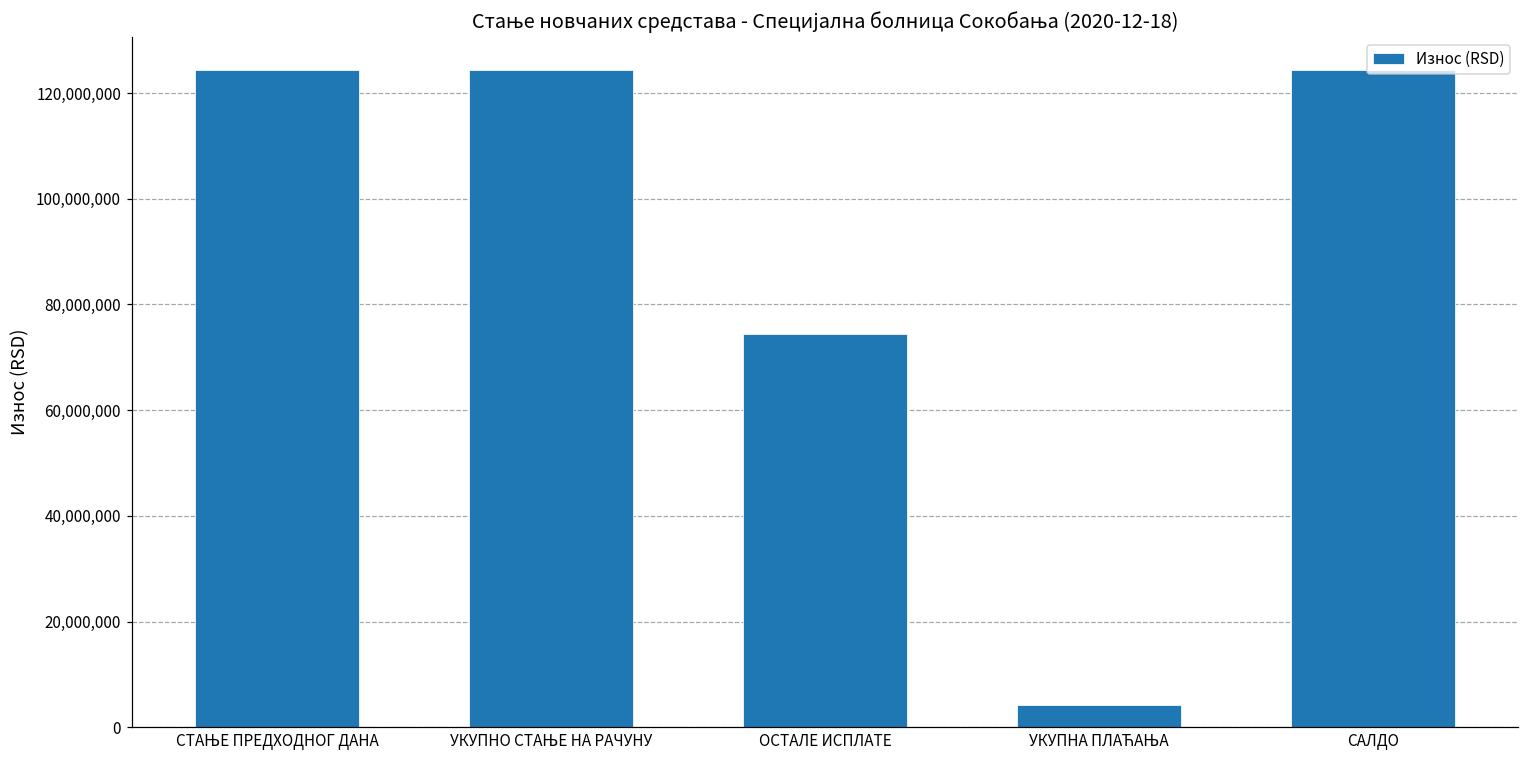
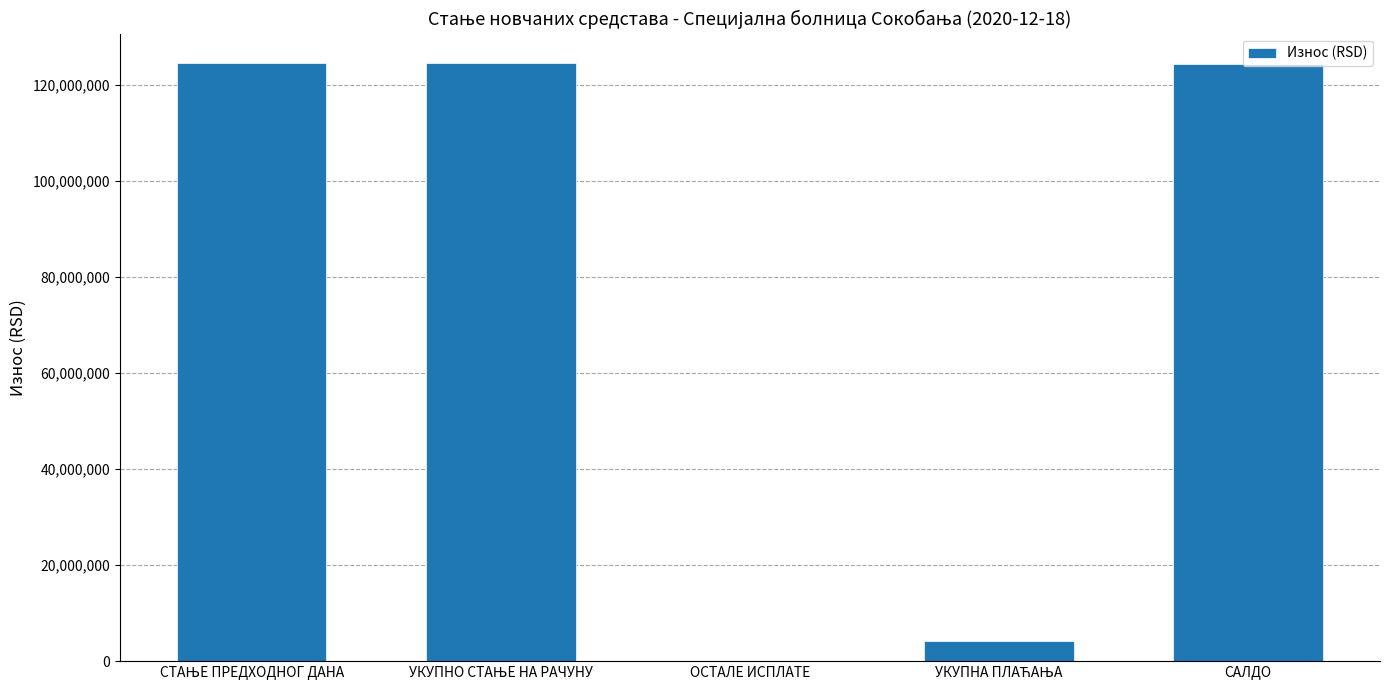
ОСТАЛЕ ИСПЛАТЕ: 74,000,000 -> 0
